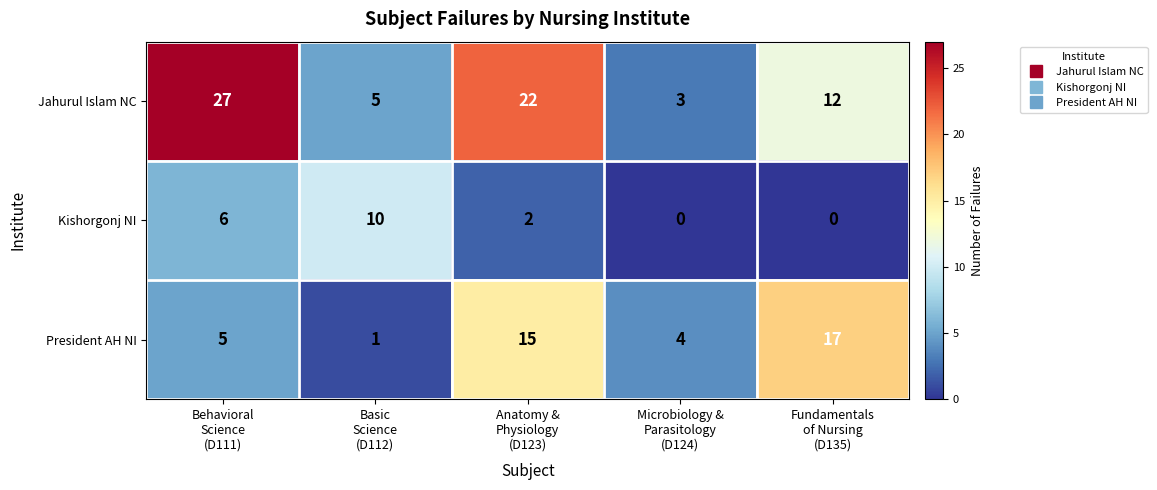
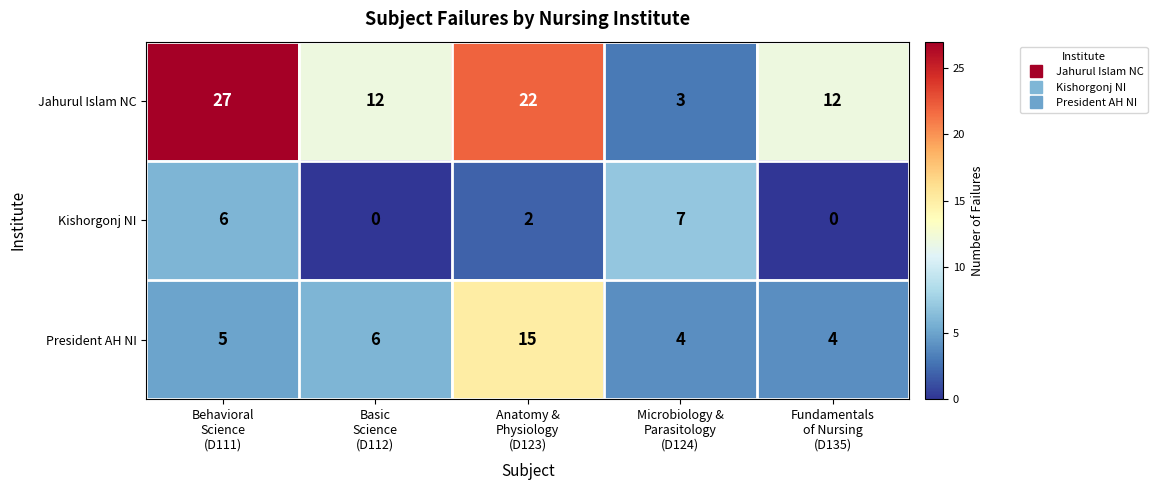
Jahurul Islam NC, Basic Science (D112): 5 -> 12
Kishorgonj NI, Basic Science (D112): 10 -> 0
Kishorgonj NI, Microbiology & Parasitology (D124): 0 -> 7
President AH NI, Basic Science (D112): 1 -> 6
President AH NI, Fundamentals of Nursing (D135): 17 -> 4
